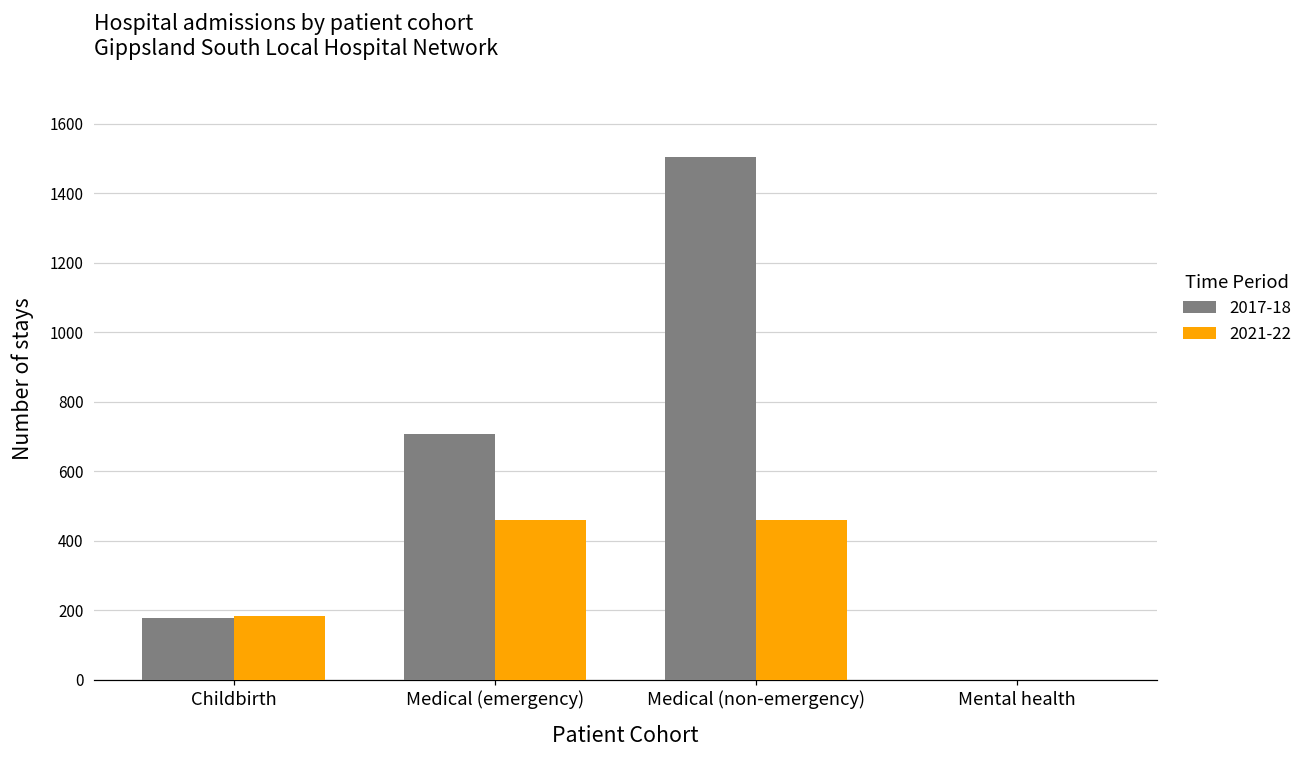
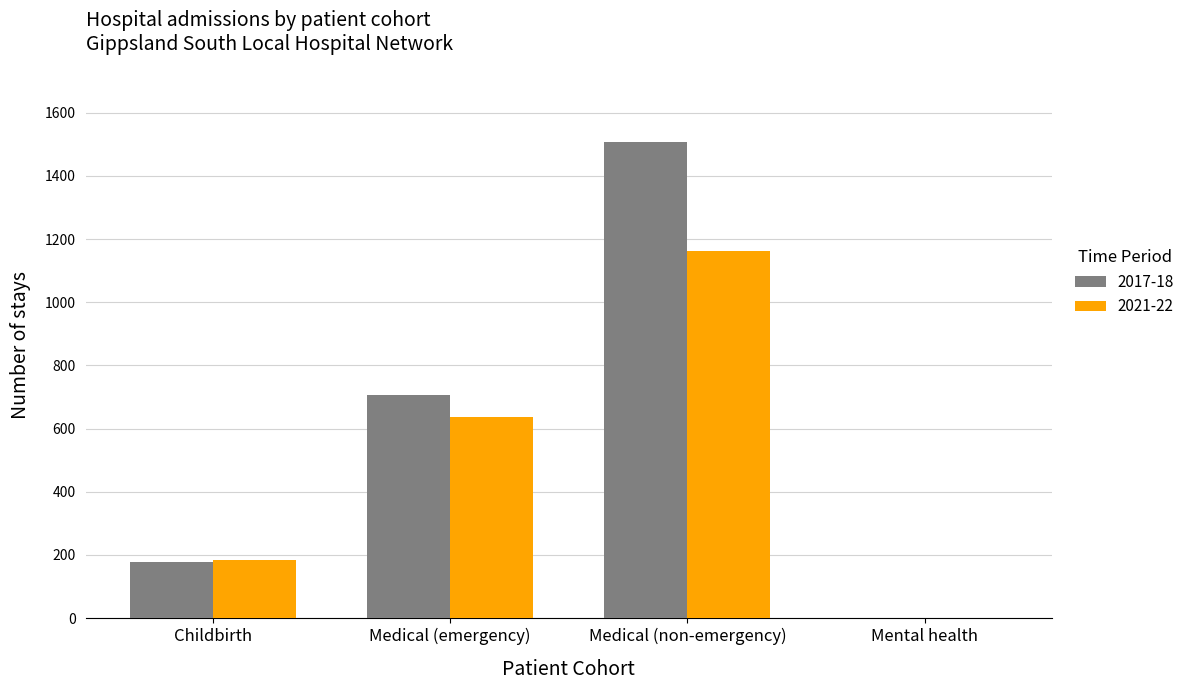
2021-22, Medical (emergency): 460 -> 640
2021-22, Medical (non-emergency): 460 -> 1160
